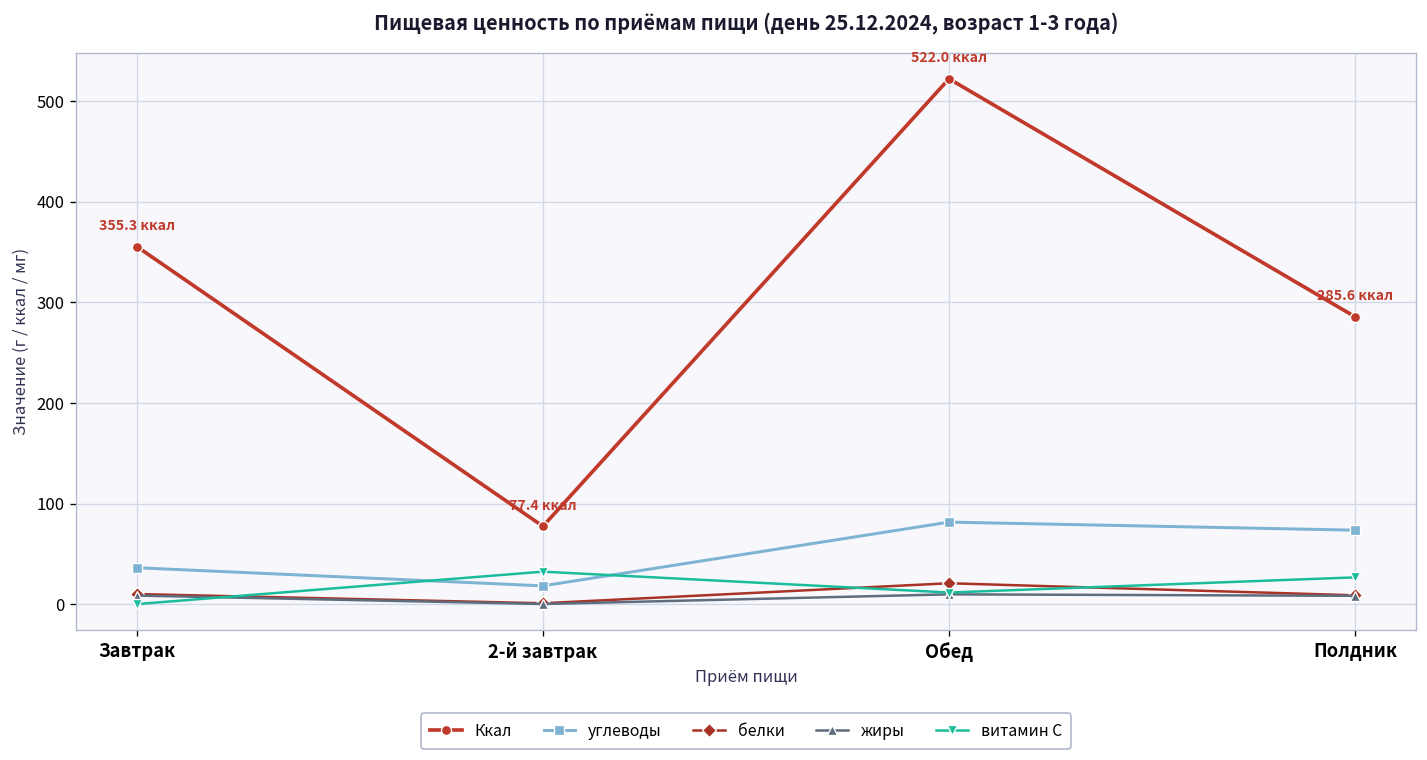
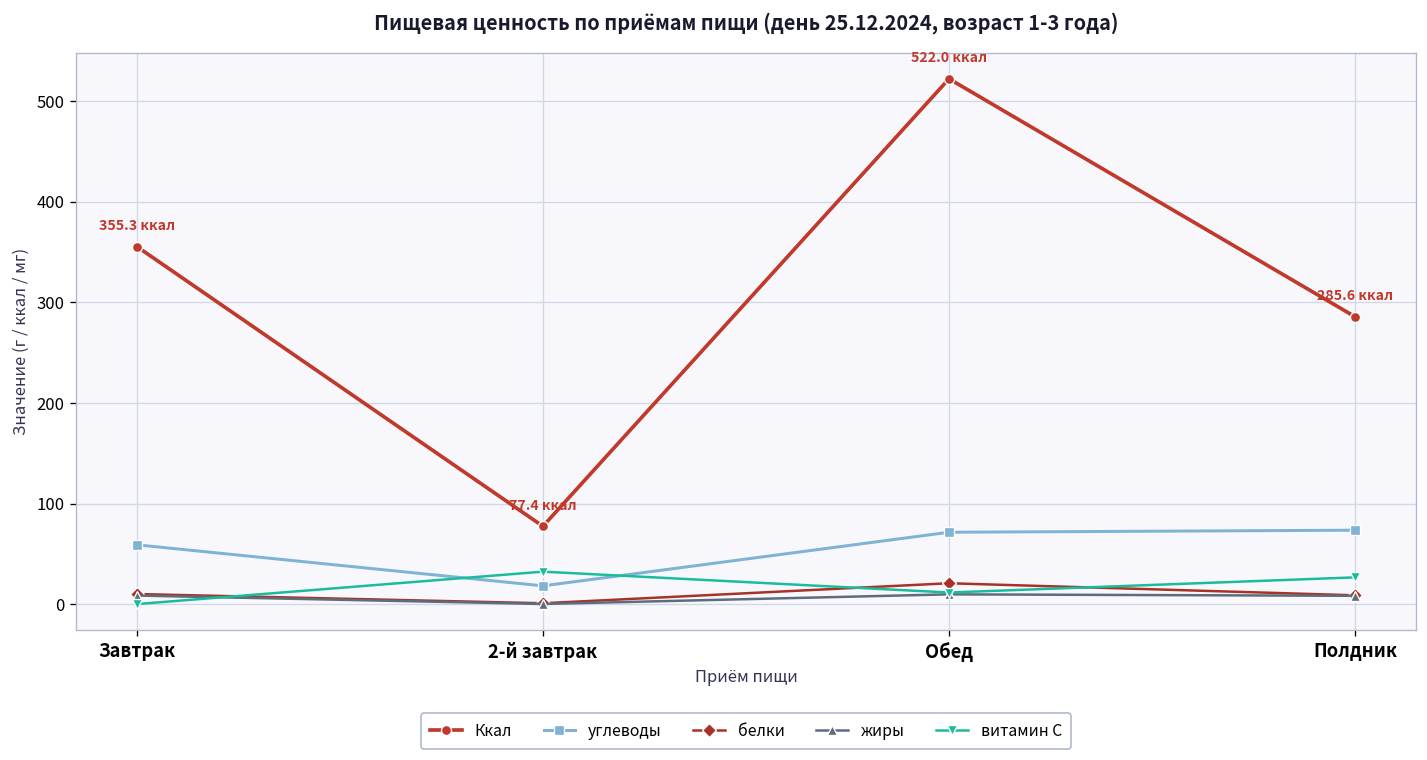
углеводы, Завтрак: 40 -> 60
углеводы, Обед: 80 -> 70
